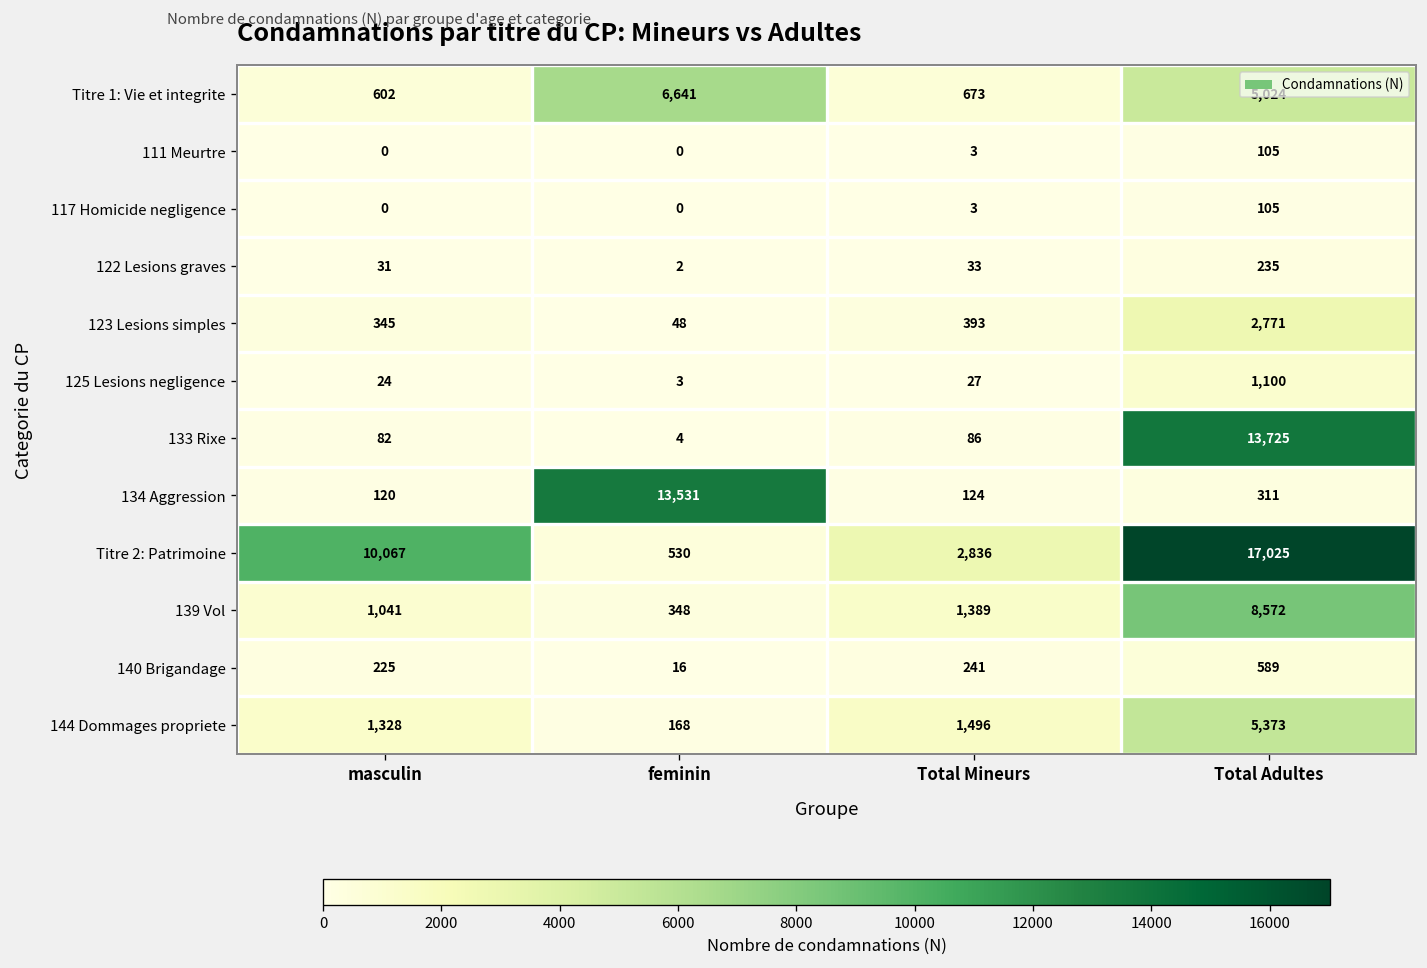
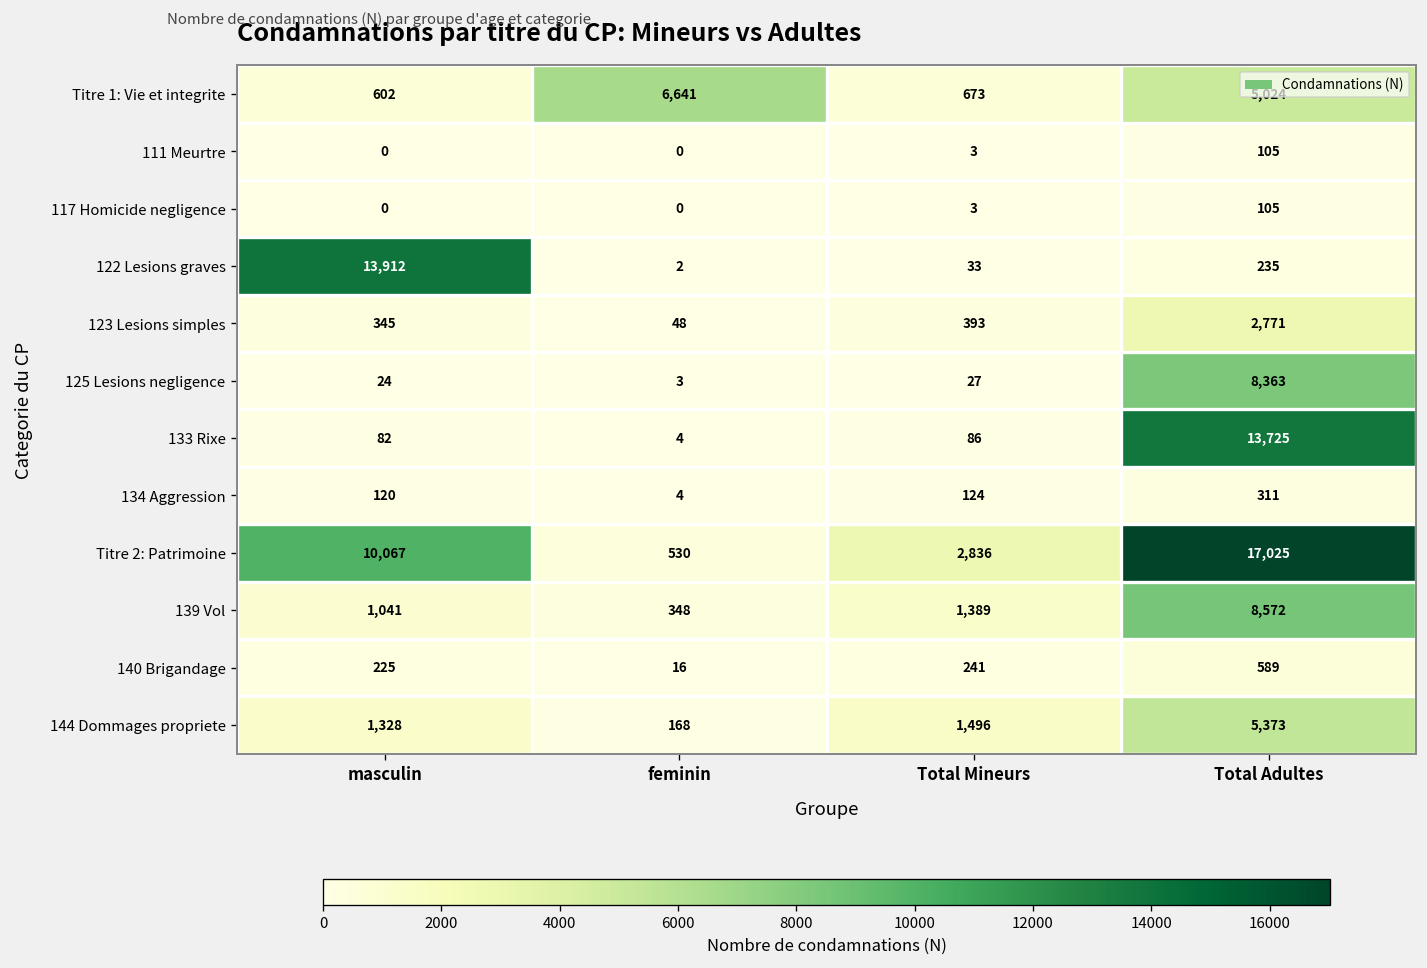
122 Lesions graves, masculin: 31 -> 13,912
125 Lesions negligence, Total Adultes: 1,100 -> 8,363
134 Aggression, feminin: 13,531 -> 4
